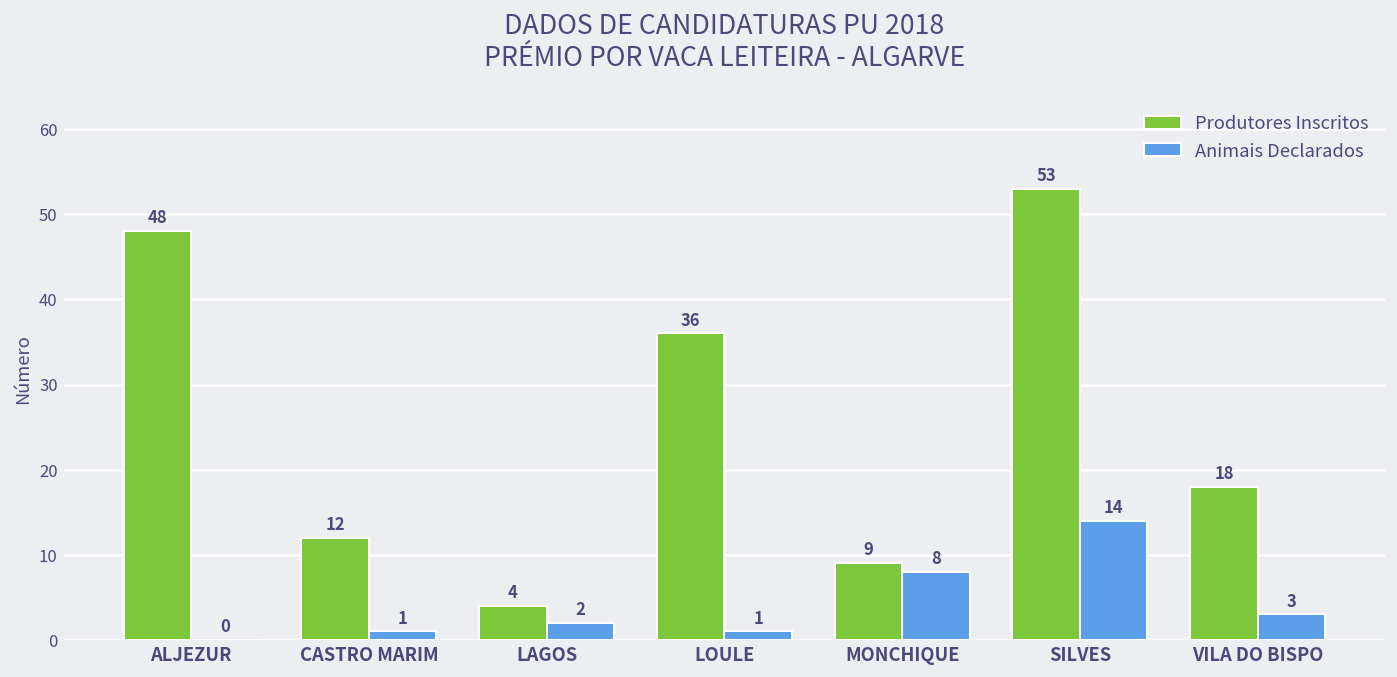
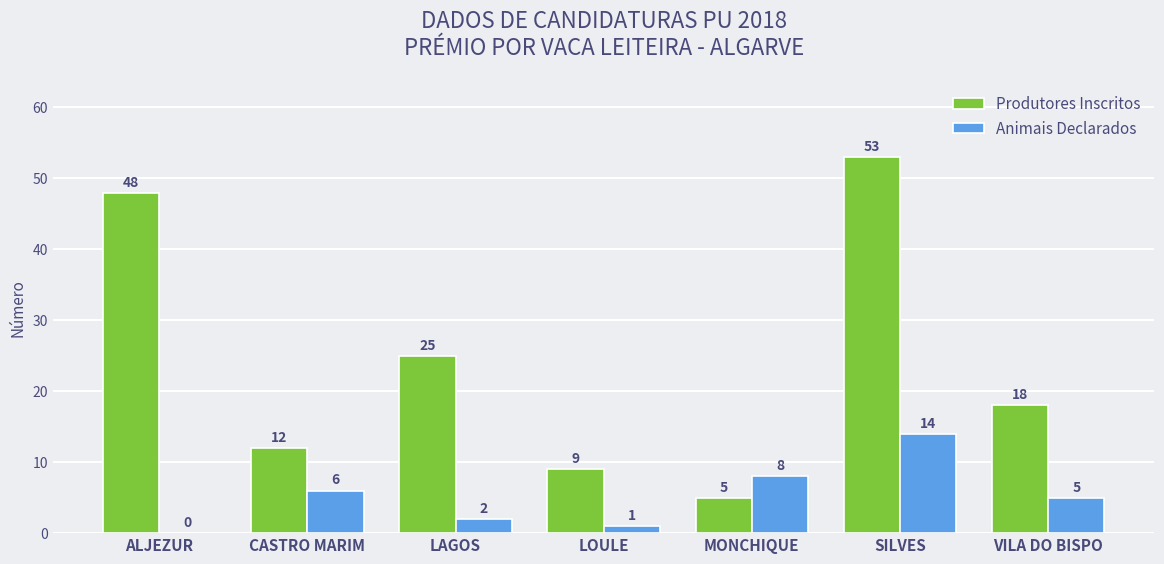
Animais Declarados, CASTRO MARIM: 1 -> 6
Produtores Inscritos, LAGOS: 4 -> 25
Produtores Inscritos, LOULE: 36 -> 9
Produtores Inscritos, MONCHIQUE: 9 -> 5
Animais Declarados, VILA DO BISPO: 3 -> 5
